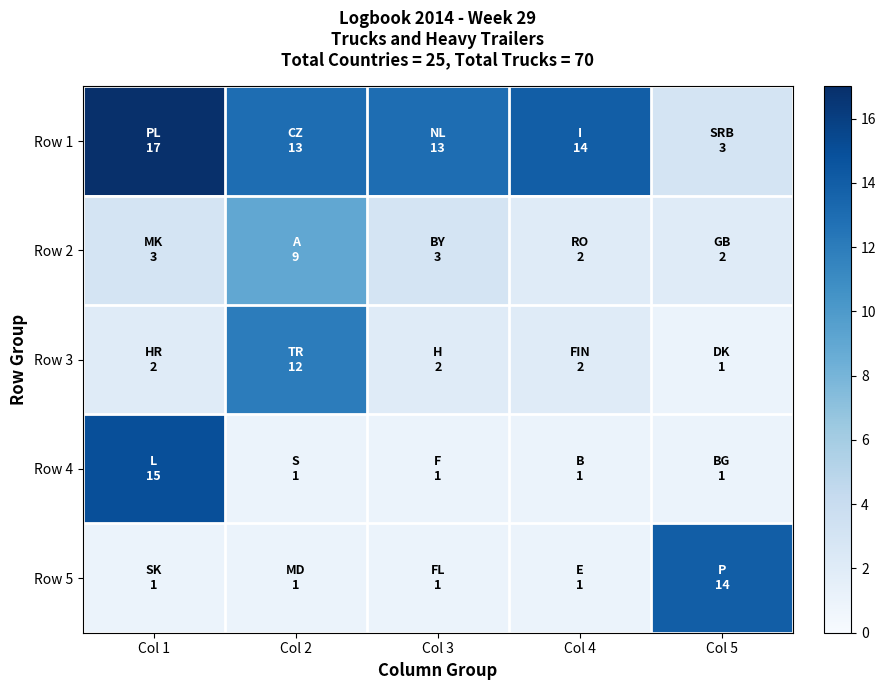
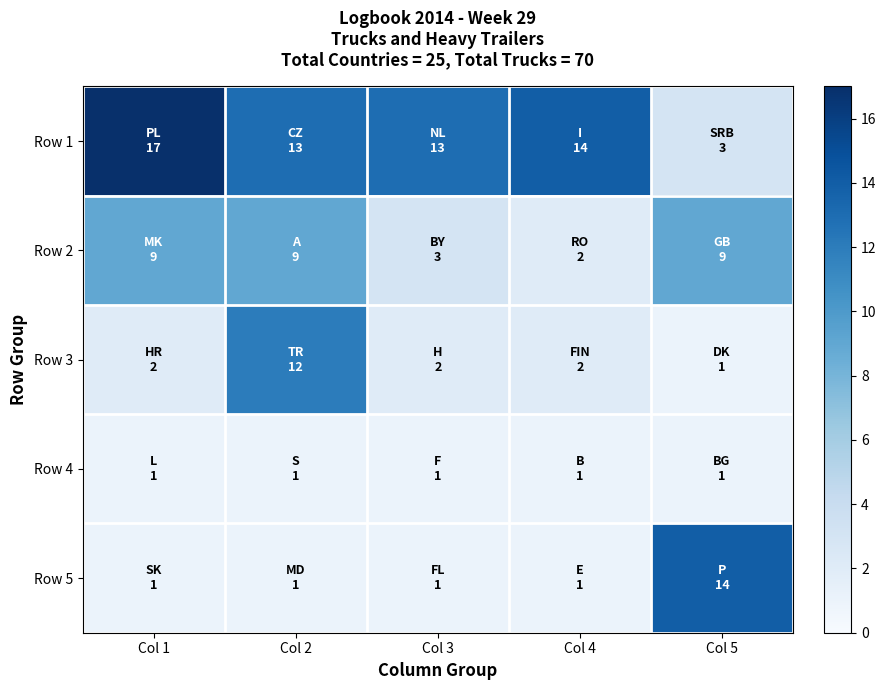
Row 2, Col 1: 3 -> 9
Row 2, Col 5: 2 -> 9
Row 4, Col 1: 15 -> 1
